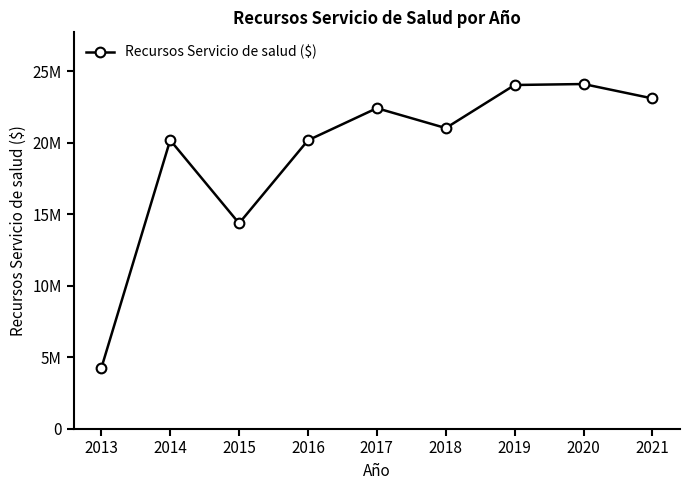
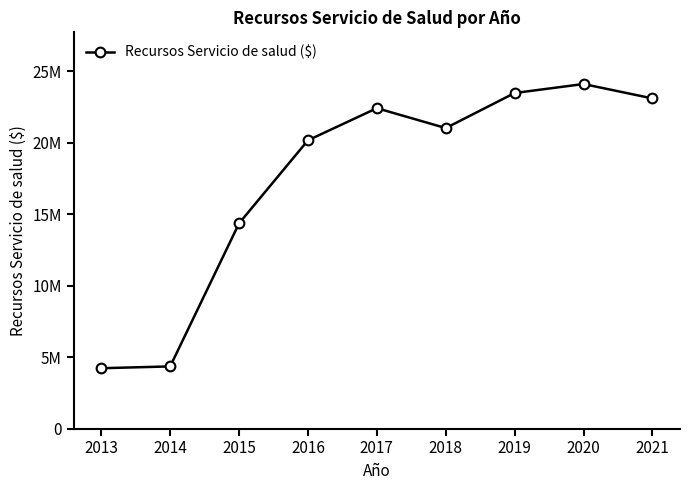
2014: 20200000 -> 4400000
2019: 24000000 -> 23500000
